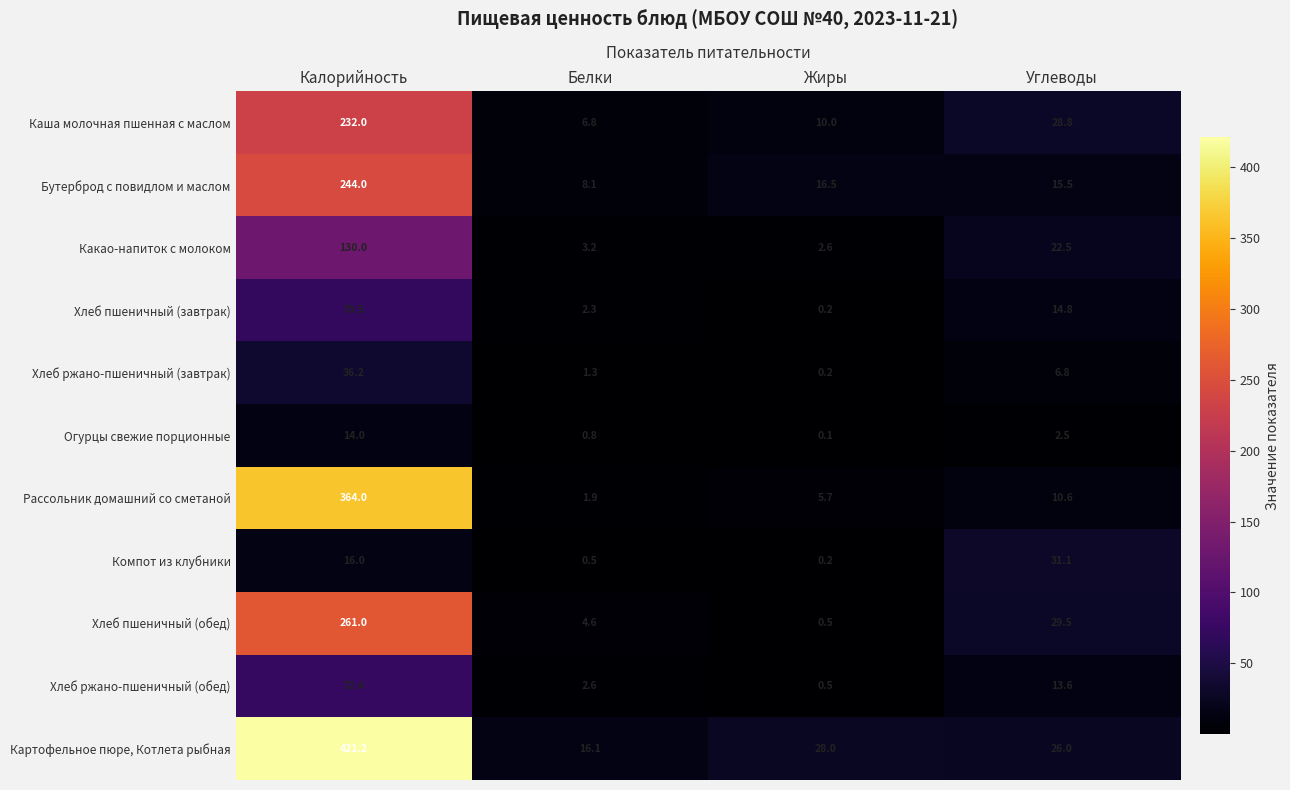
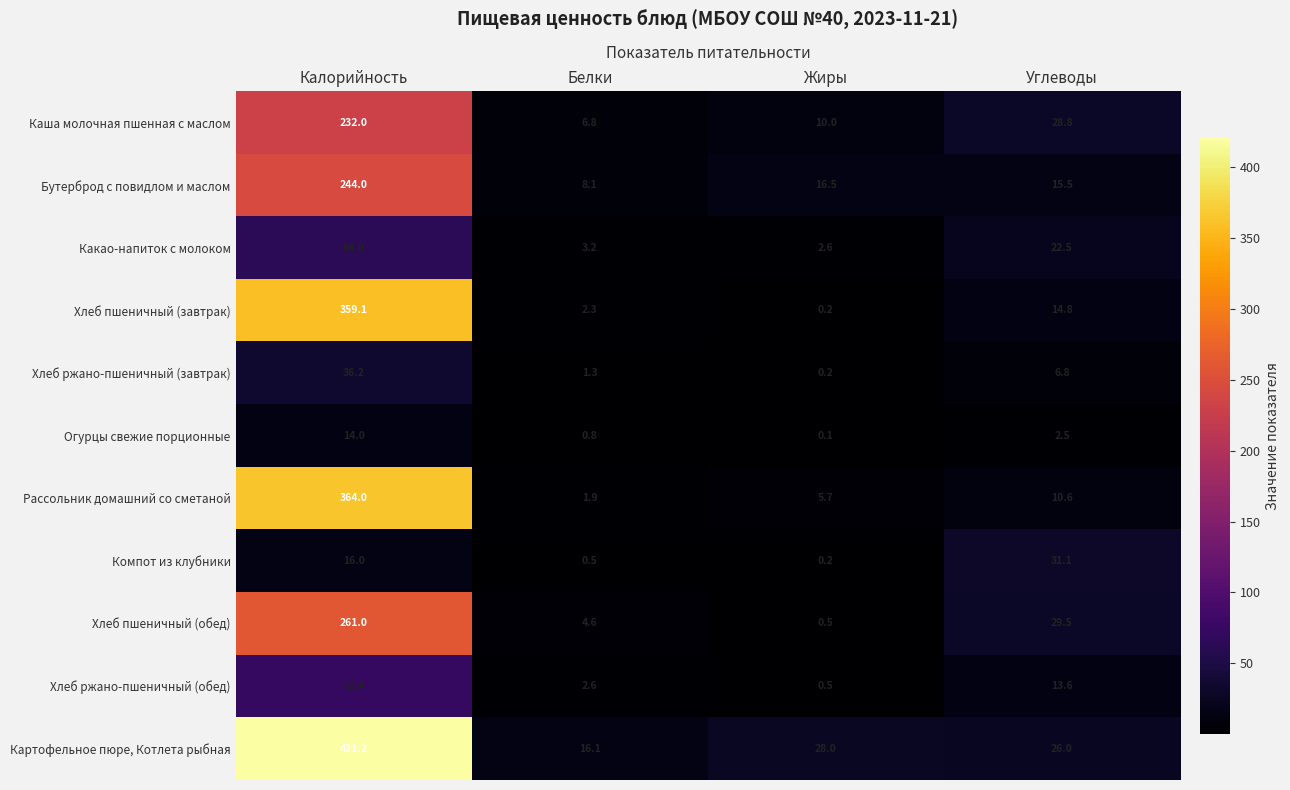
Какао-напиток с молоком, Калорийность: 130.0 -> 64.0
Хлеб пшеничный (завтрак), Калорийность: 70.5 -> 359.1
